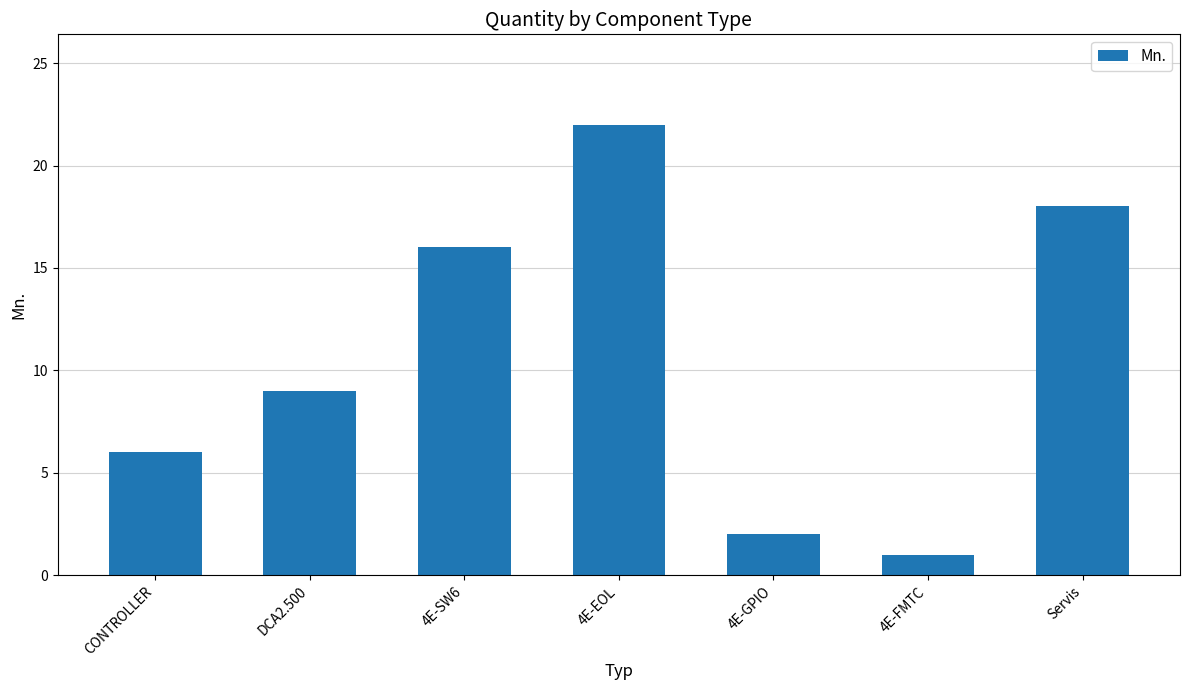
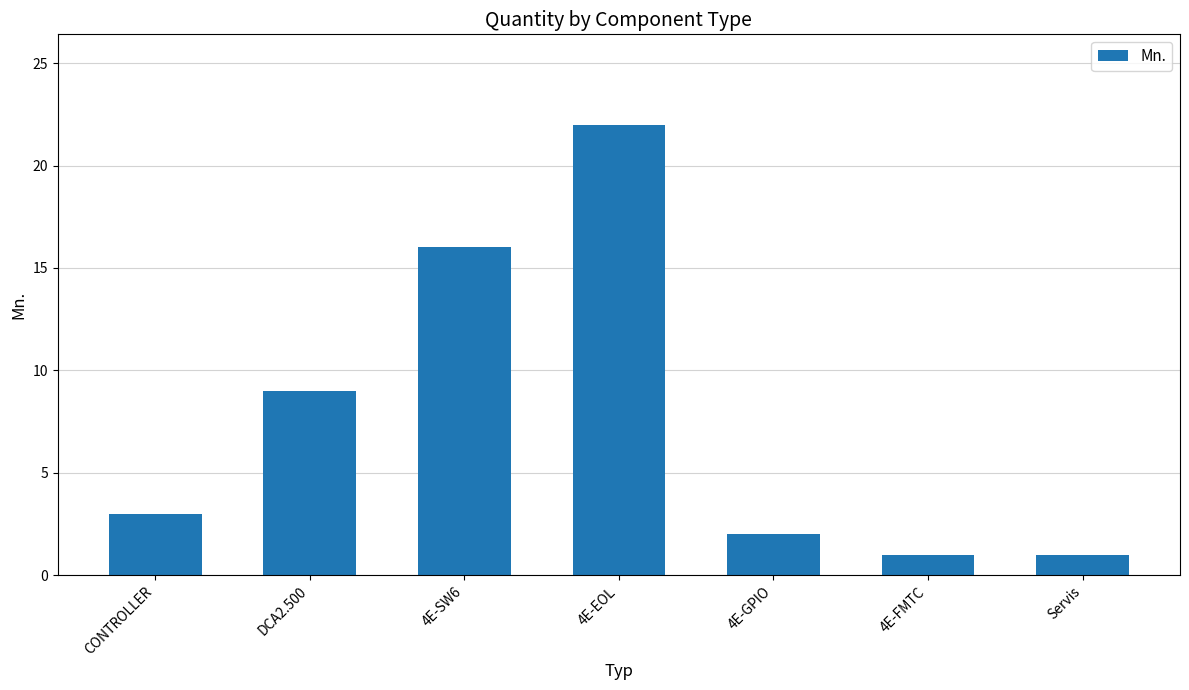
CONTROLLER: 6 -> 3
Servis: 18 -> 1
